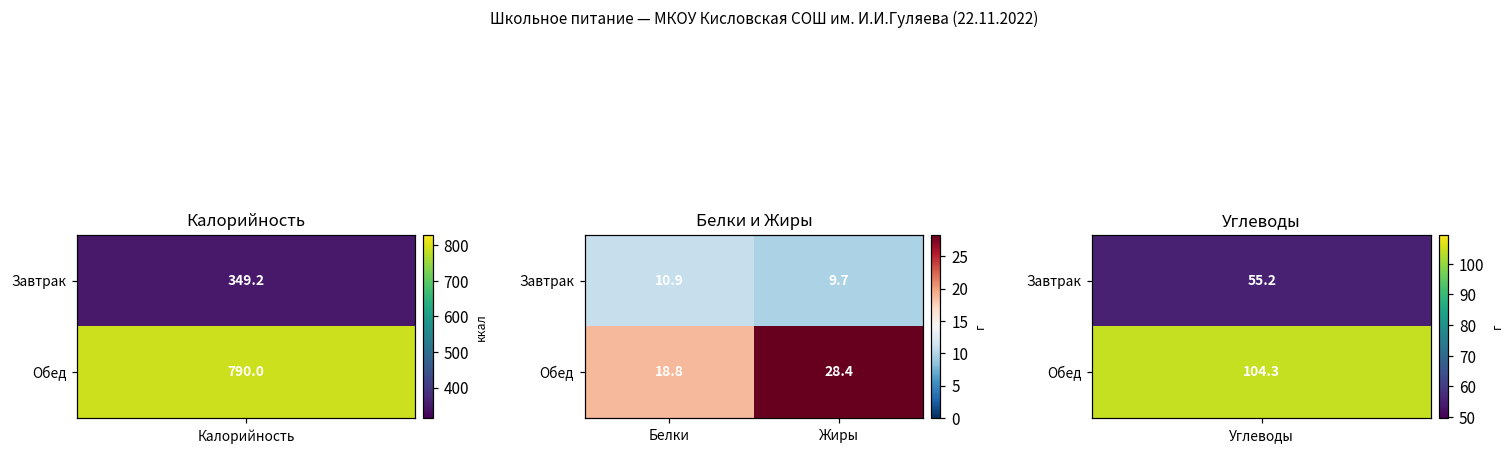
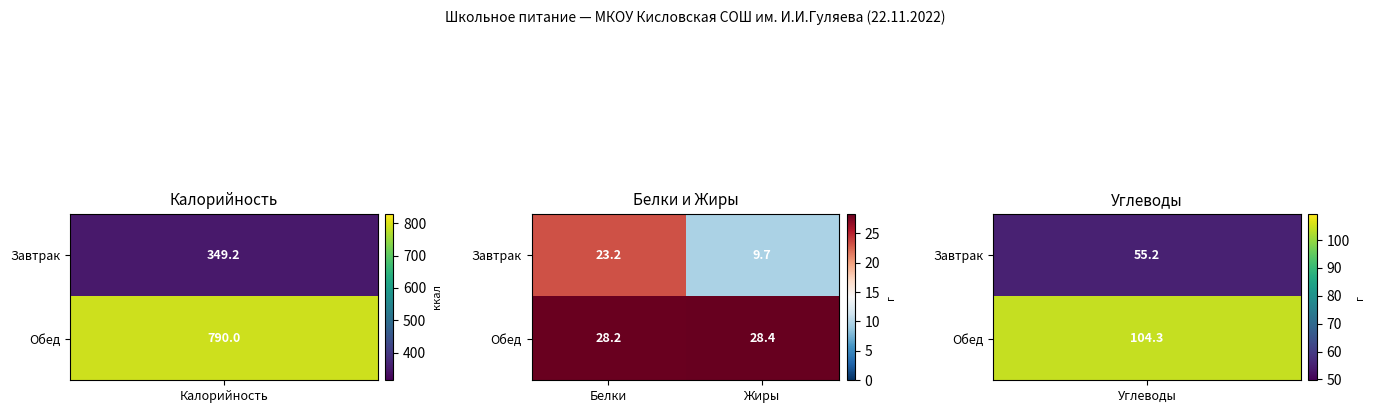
Белки и Жиры, Завтрак, Белки: 10.9 -> 23.2
Белки и Жиры, Обед, Белки: 18.8 -> 28.2
